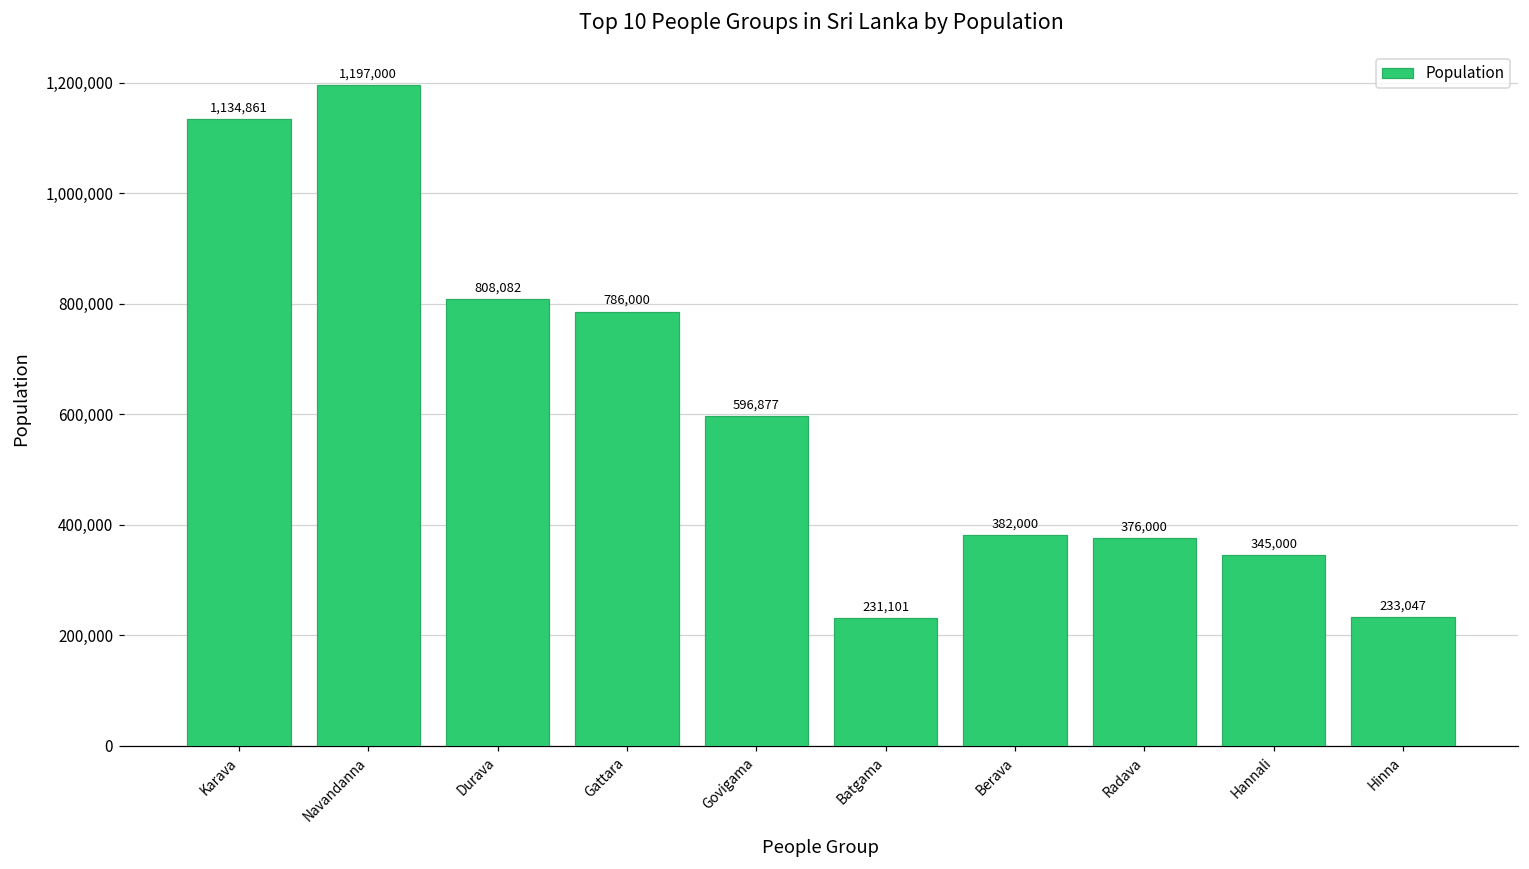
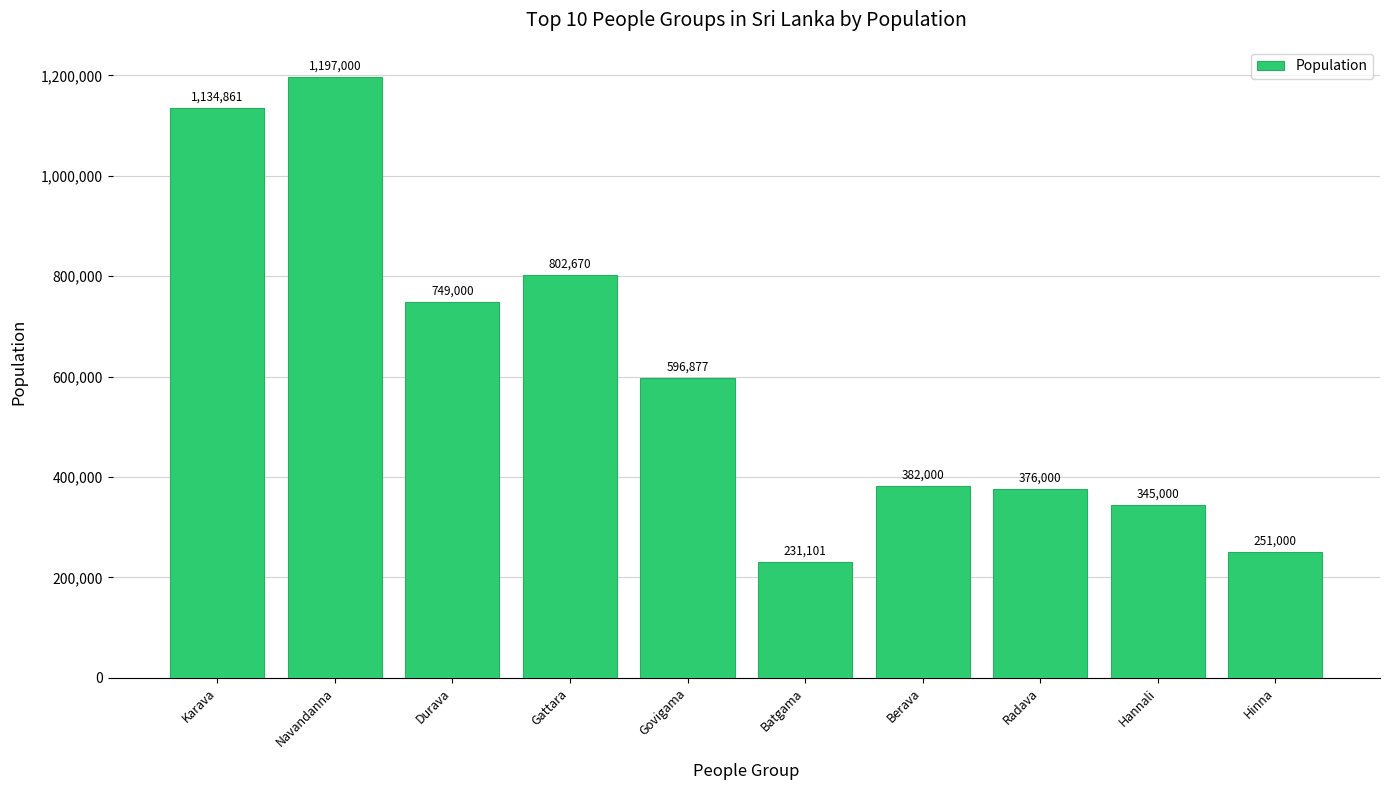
Durava: 808,082 -> 749,000
Gattara: 786,000 -> 802,670
Hinna: 233,047 -> 251,000
